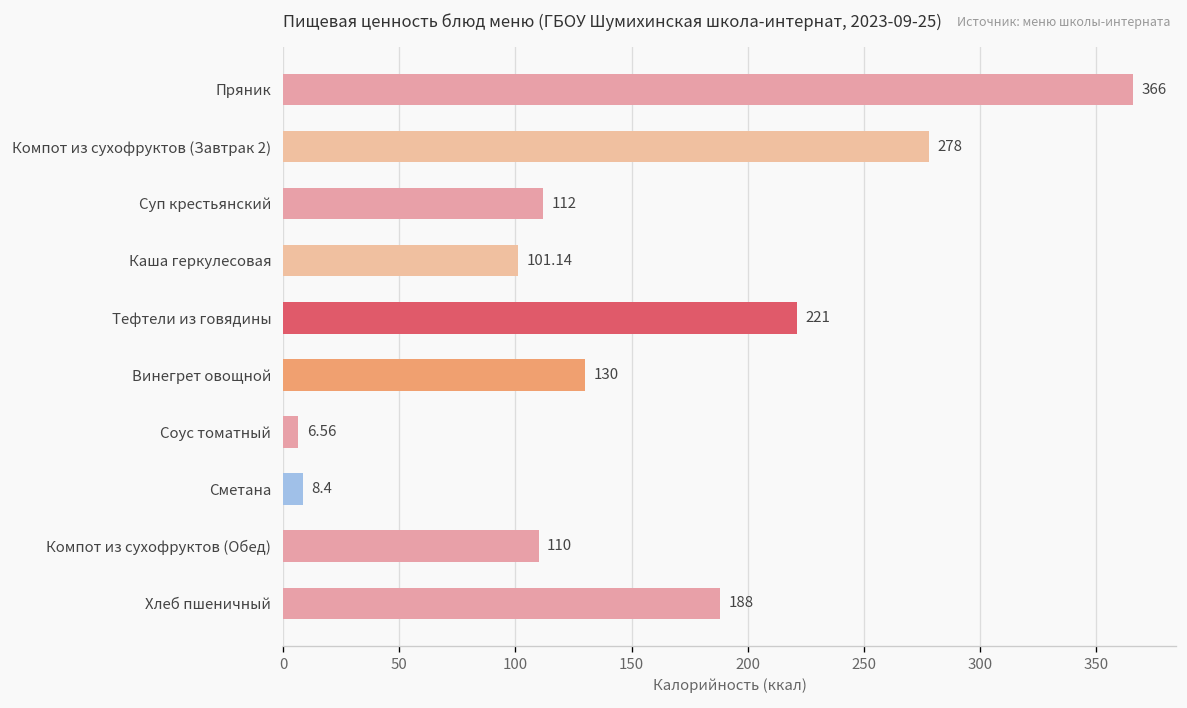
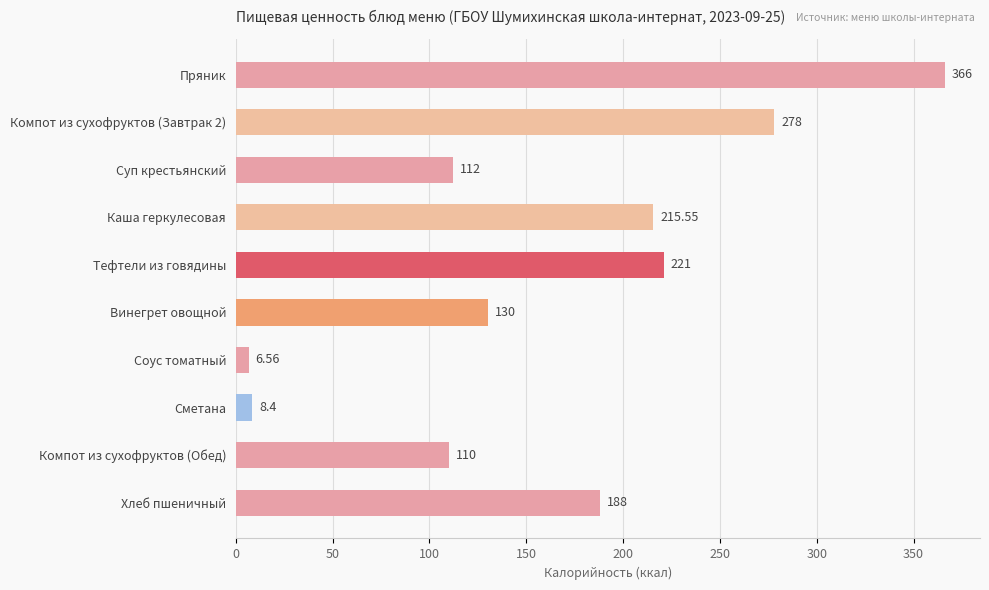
Каша геркулесовая: 101.14 -> 215.55
